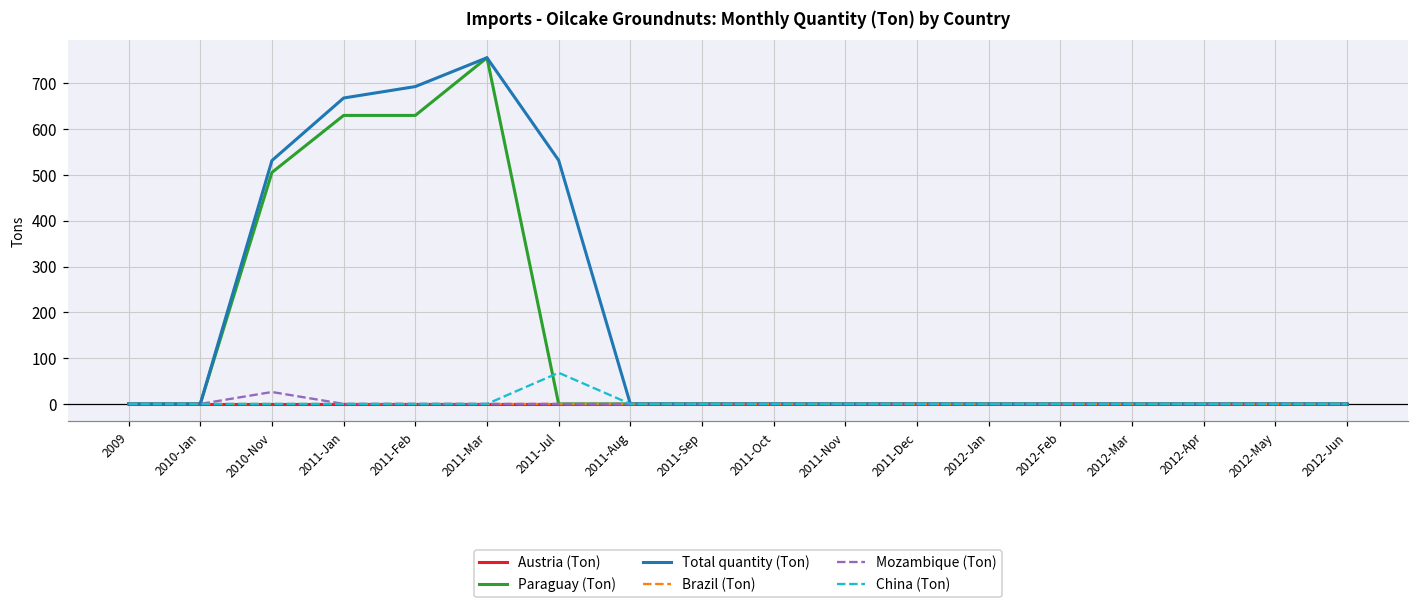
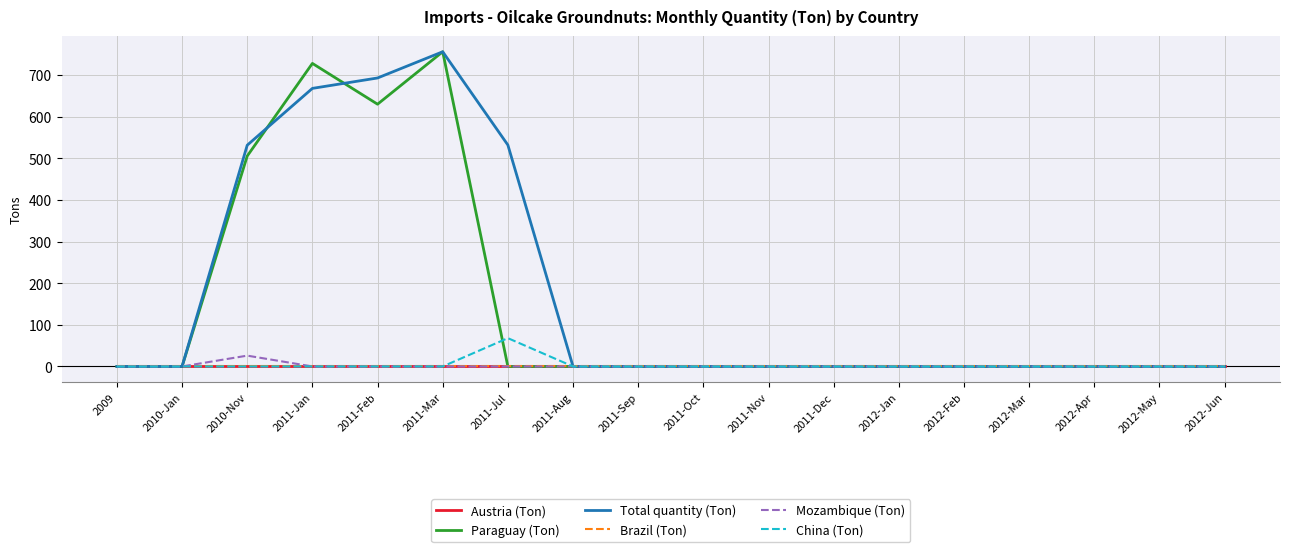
Paraguay (Ton), 2011-Jan: 630 -> 730
